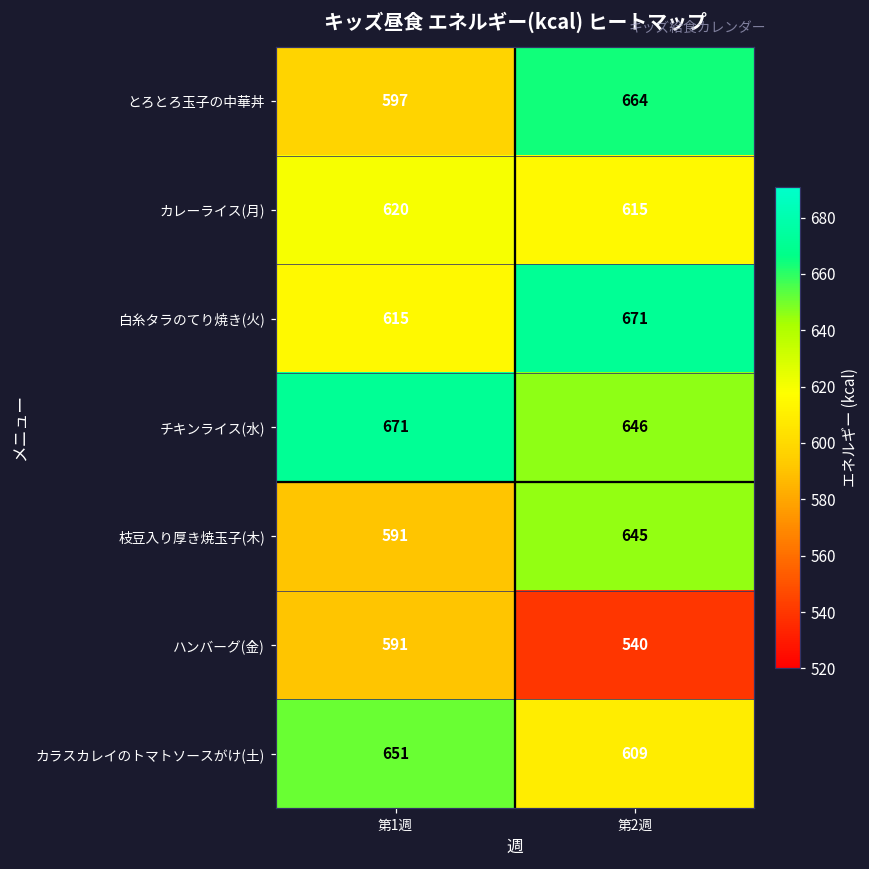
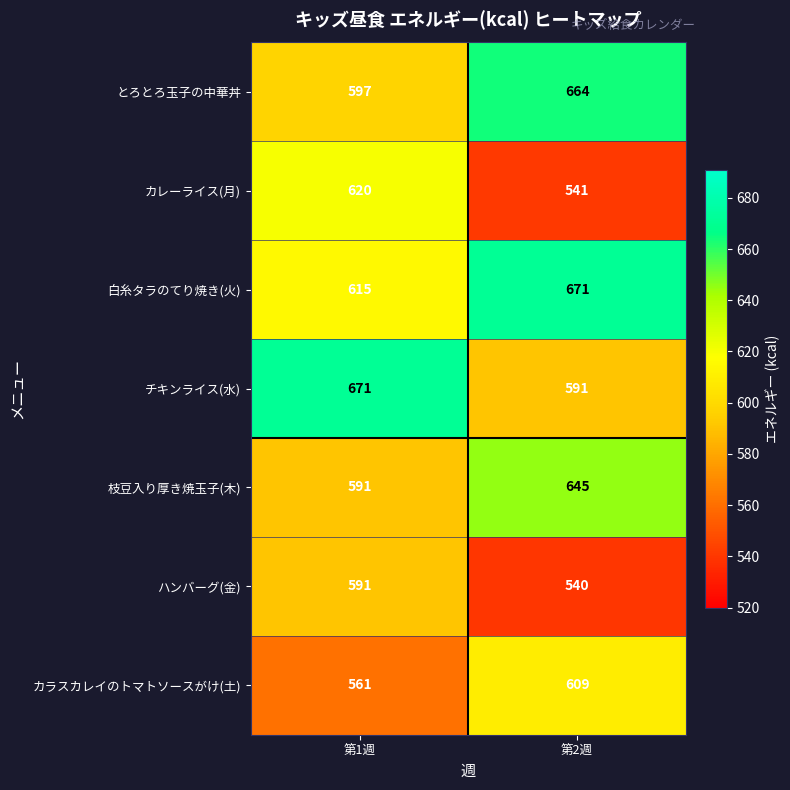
カレーライス(月), 第2週: 615 -> 541
チキンライス(水), 第2週: 646 -> 591
カラスカレイのトマトソースがけ(土), 第1週: 651 -> 561
